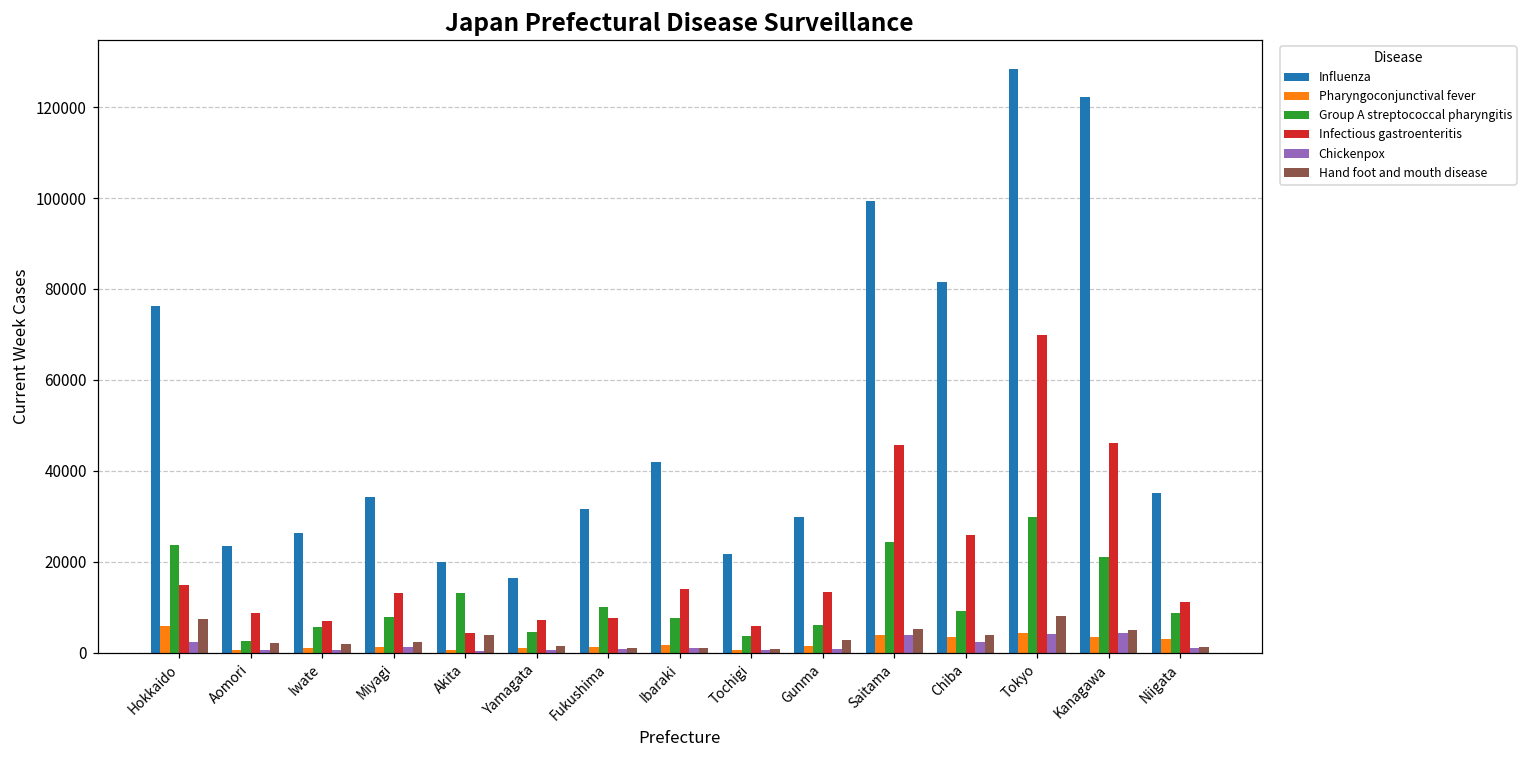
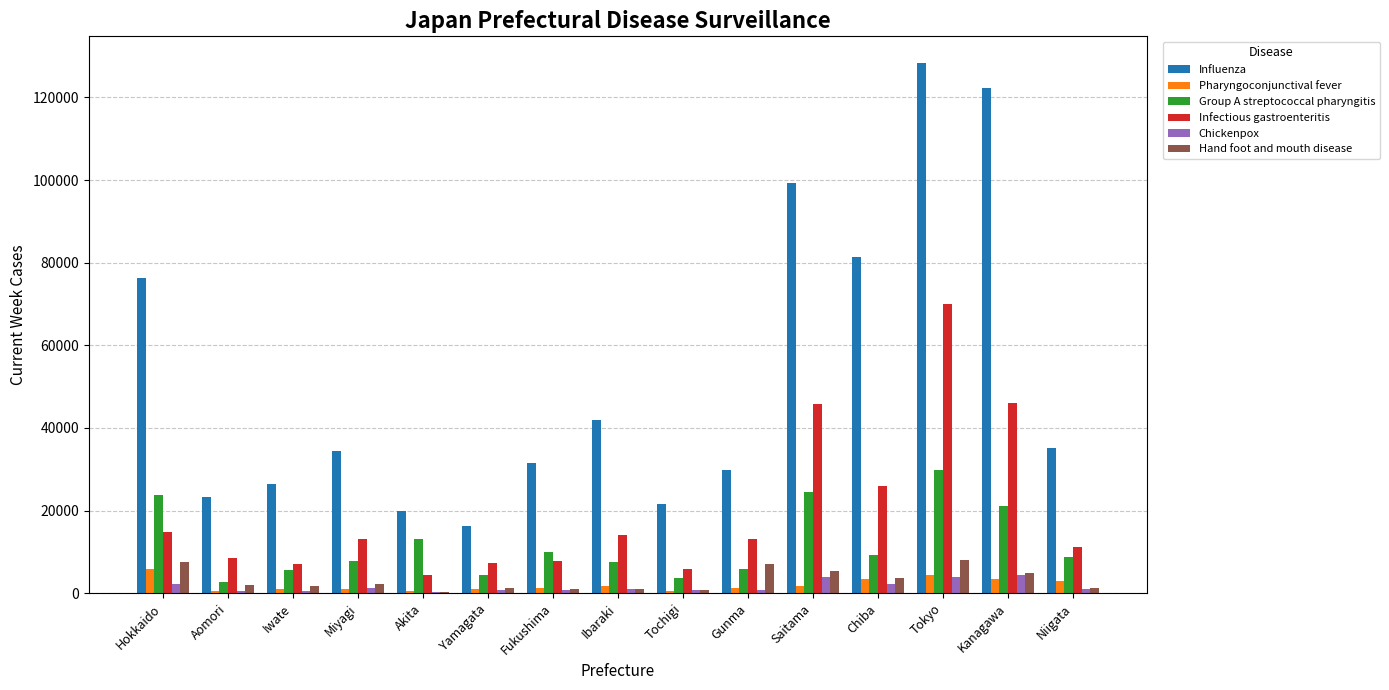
Hand foot and mouth disease, Akita: 4000 -> 0
Hand foot and mouth disease, Gunma: 3000 -> 7000
Pharyngoconjunctival fever, Saitama: 4000 -> 2000
